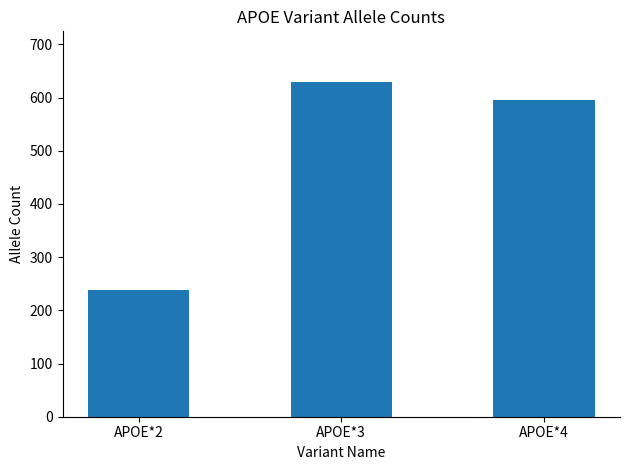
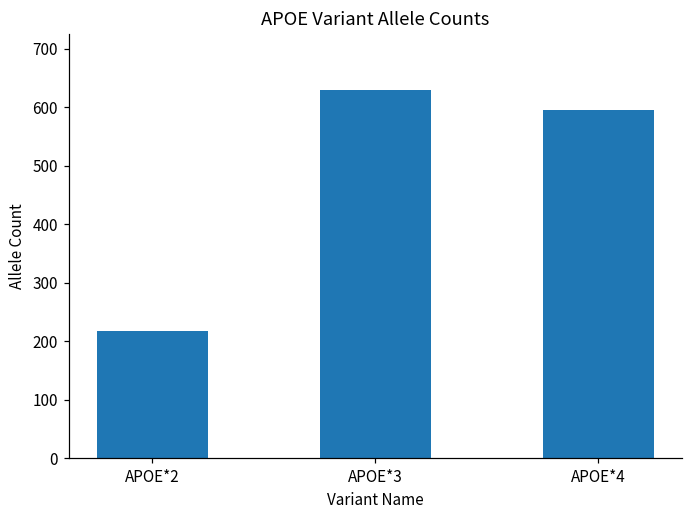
APOE*2: 240 -> 220
